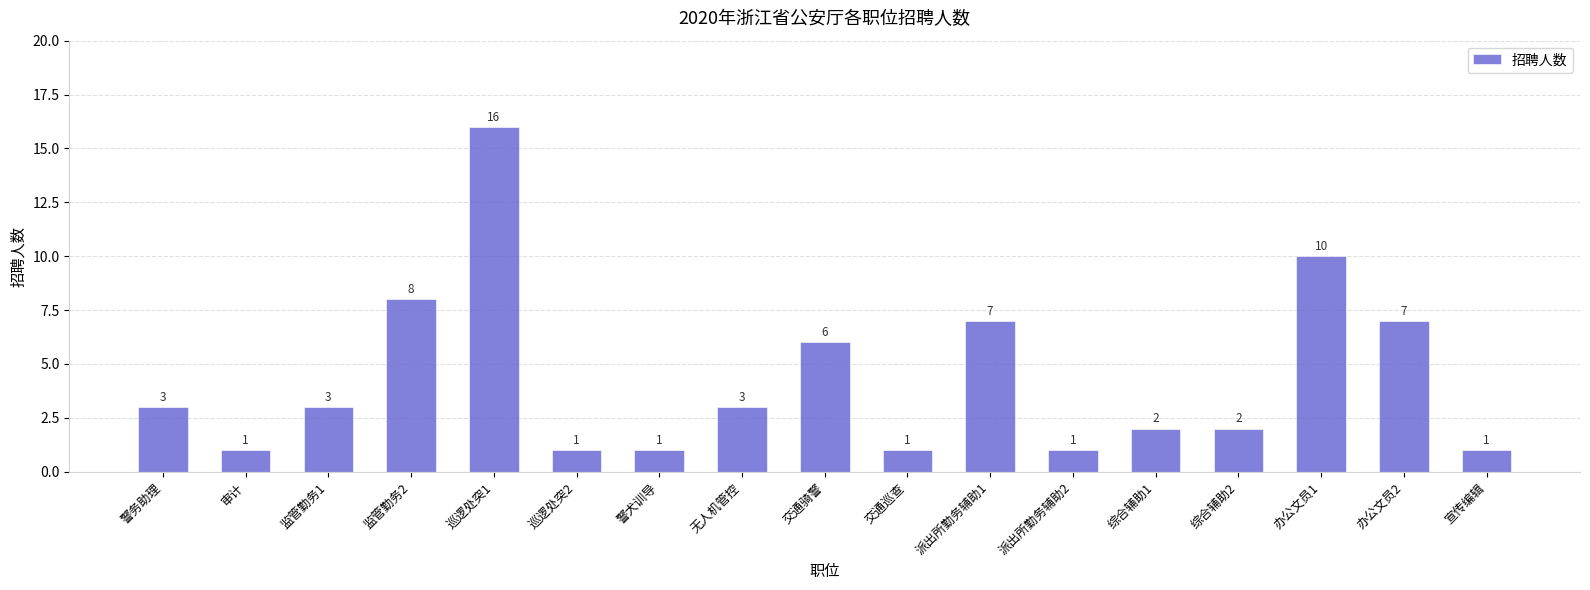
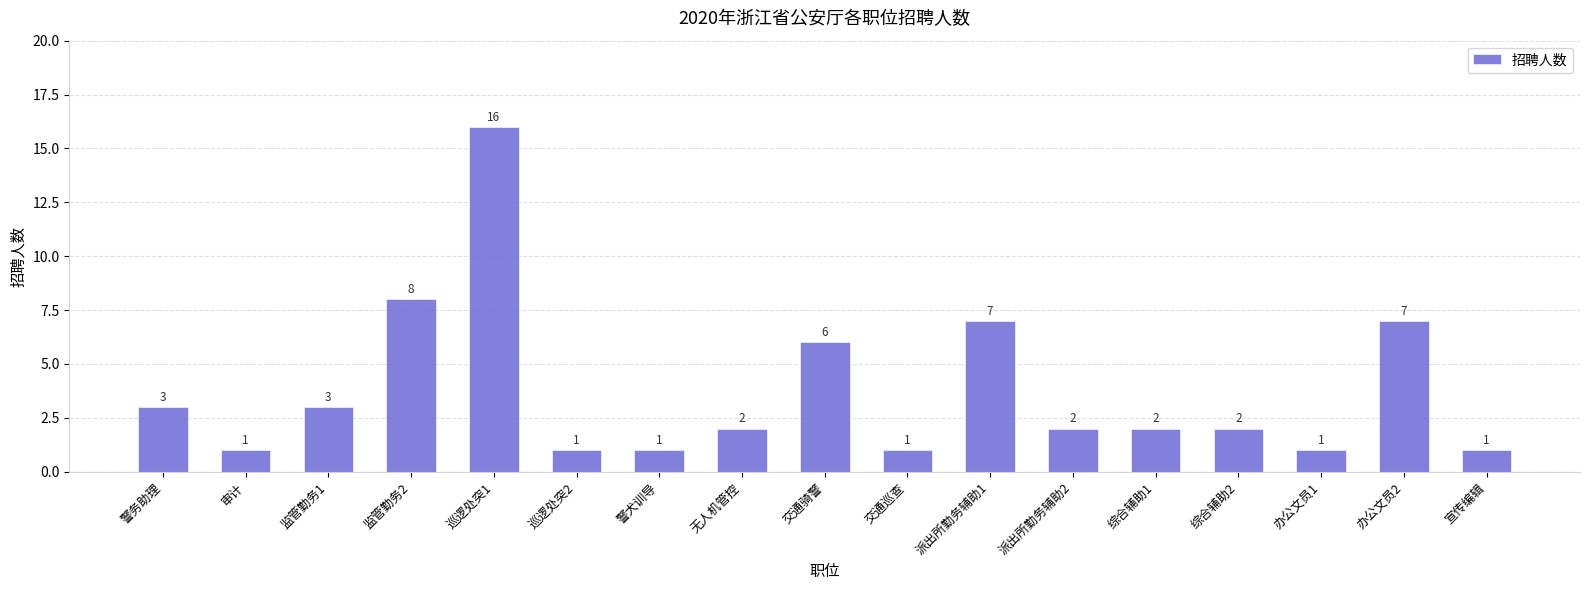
无人机管控: 3 -> 2
派出所勤务辅助2: 1 -> 2
办公文员1: 10 -> 1
